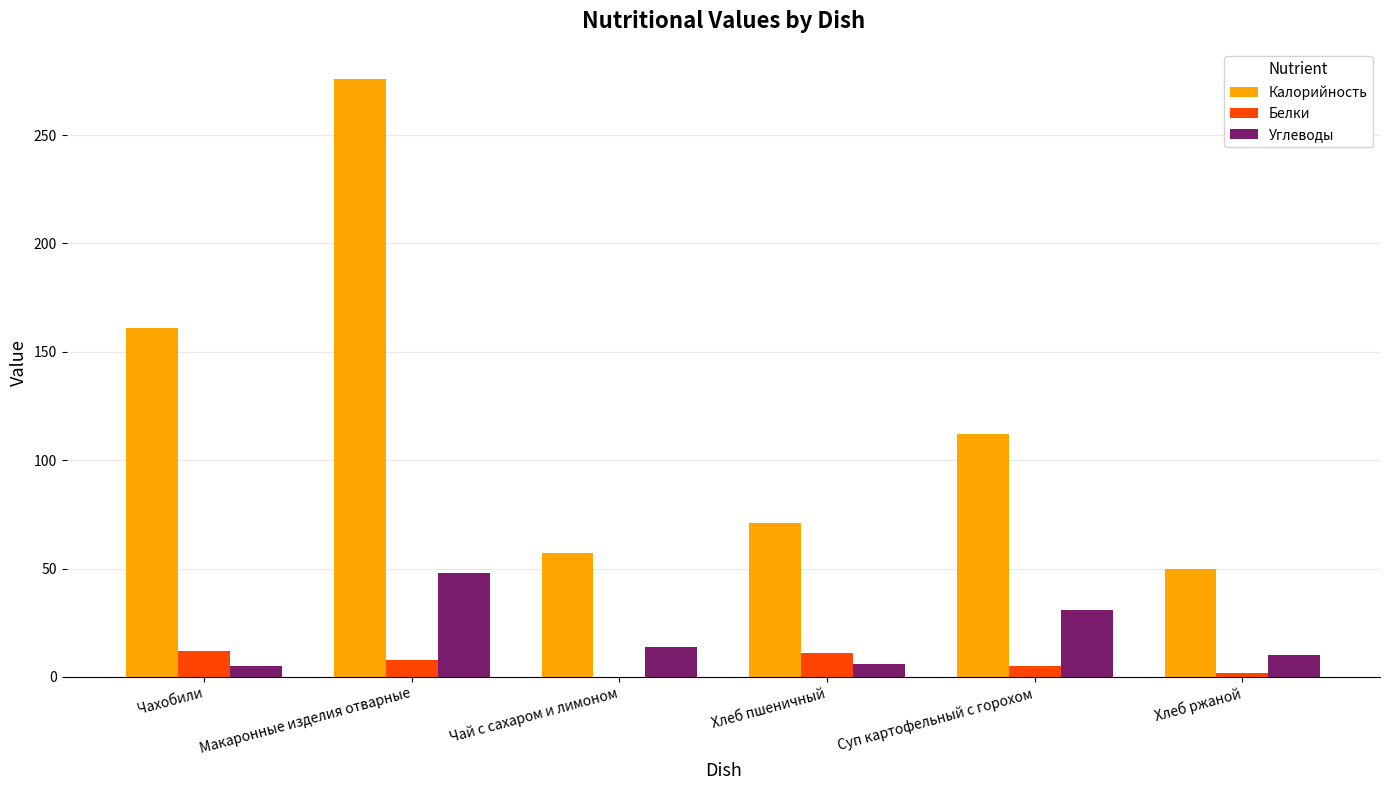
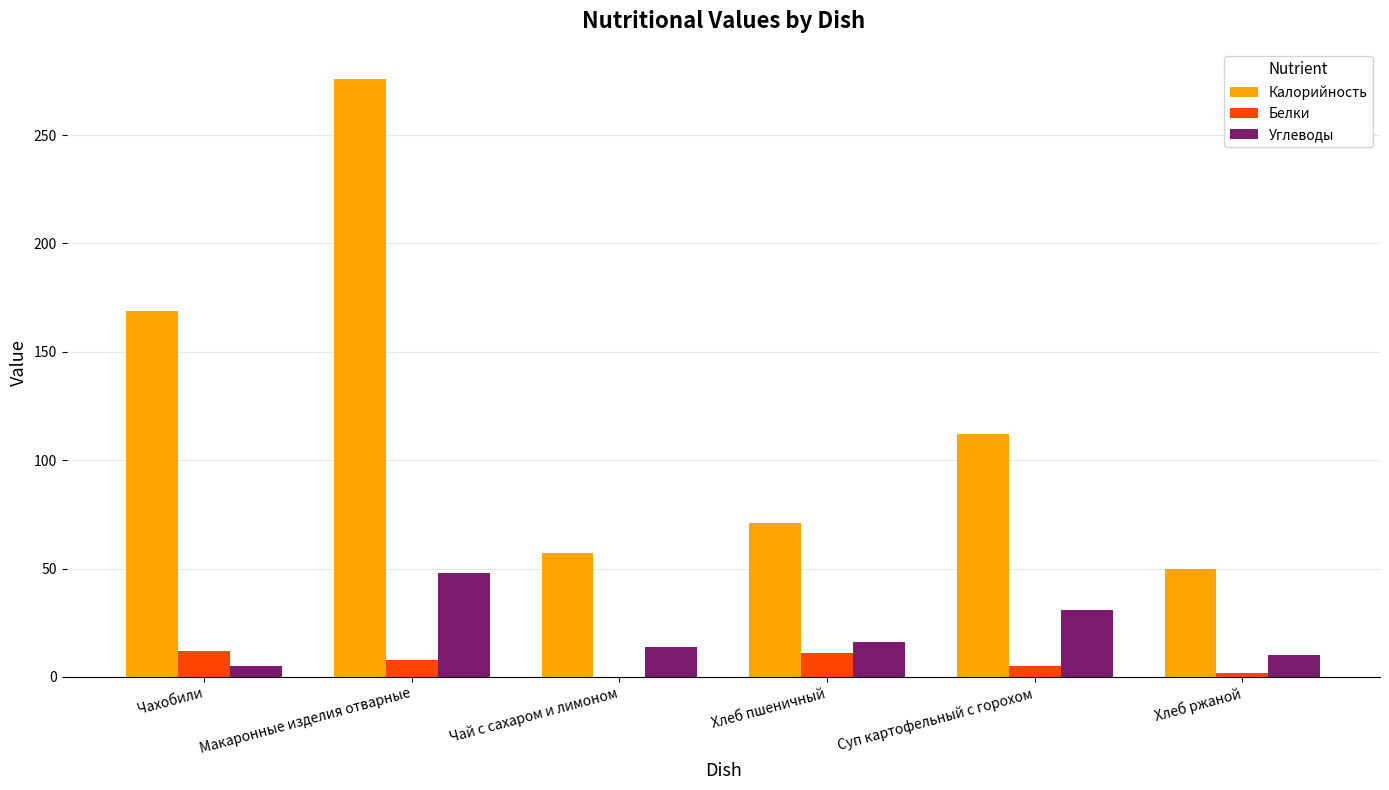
Калорийность, Чахобили: 161 -> 169
Углеводы, Хлеб пшеничный: 6 -> 16
